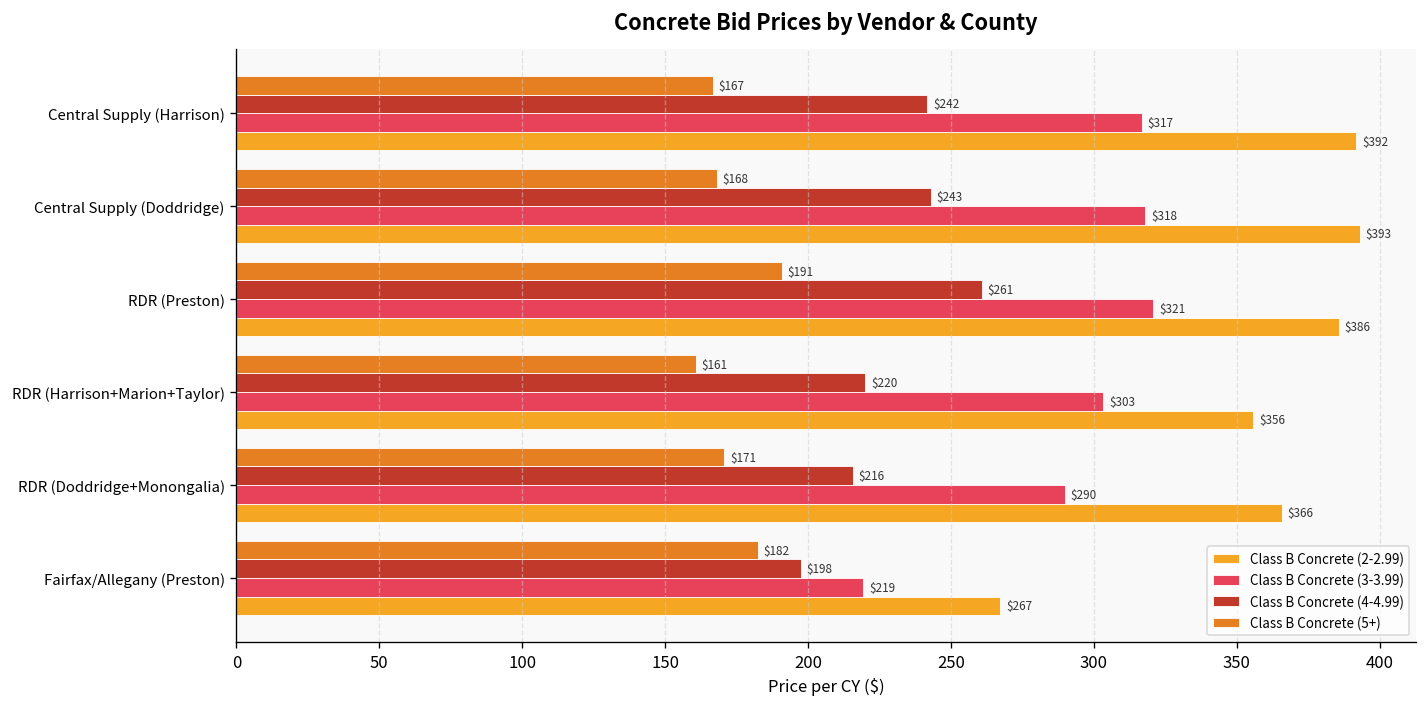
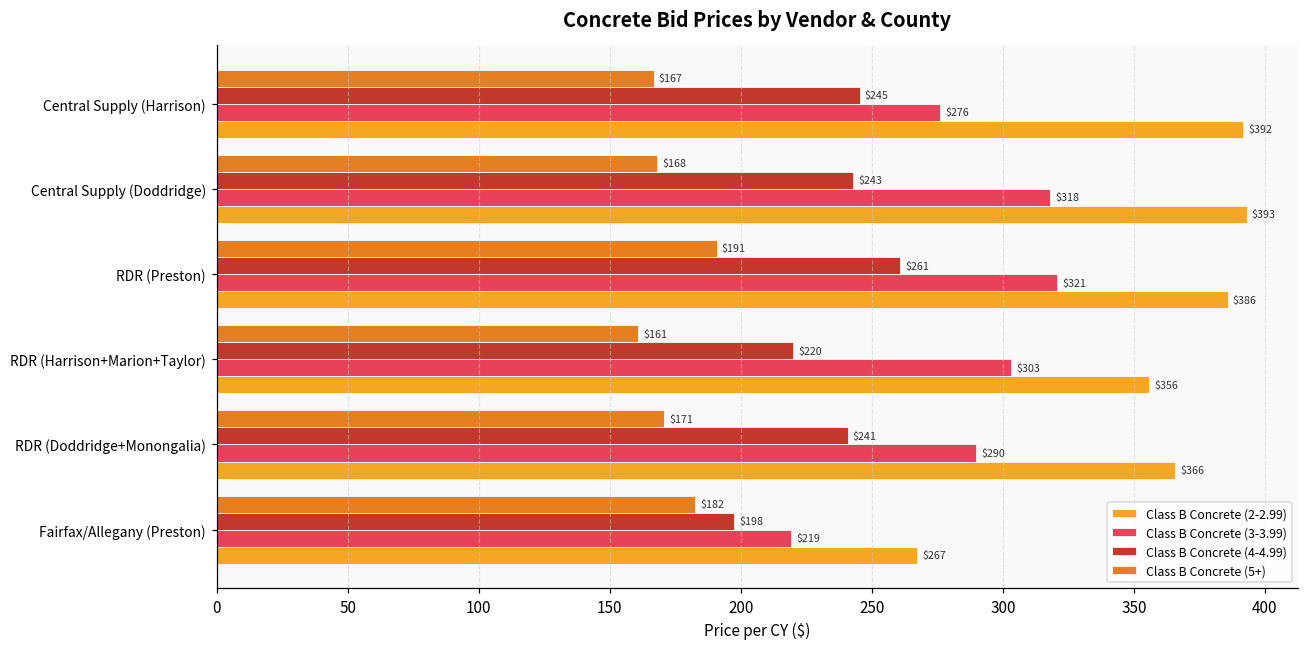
Class B Concrete (4-4.99), Central Supply (Harrison): $242 -> $245
Class B Concrete (3-3.99), Central Supply (Harrison): $317 -> $276
Class B Concrete (4-4.99), RDR (Doddridge+Monongalia): $216 -> $241
